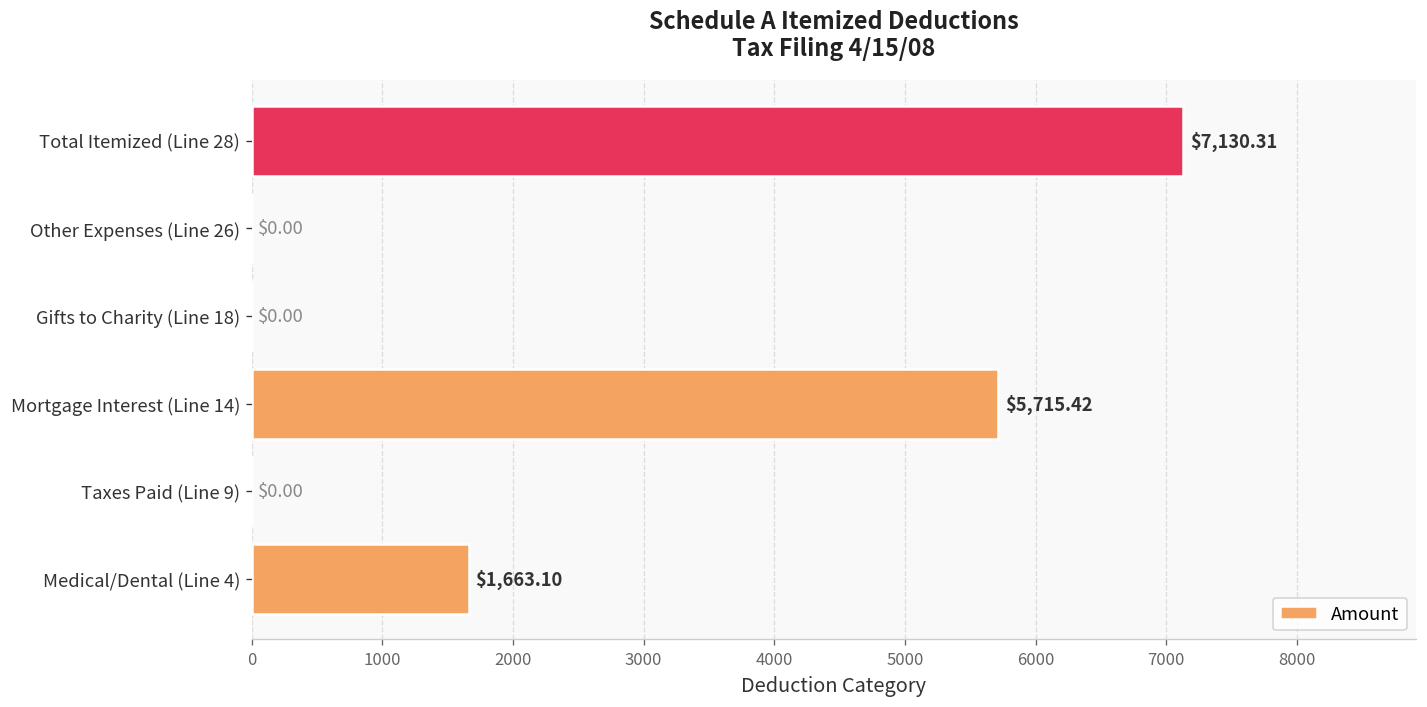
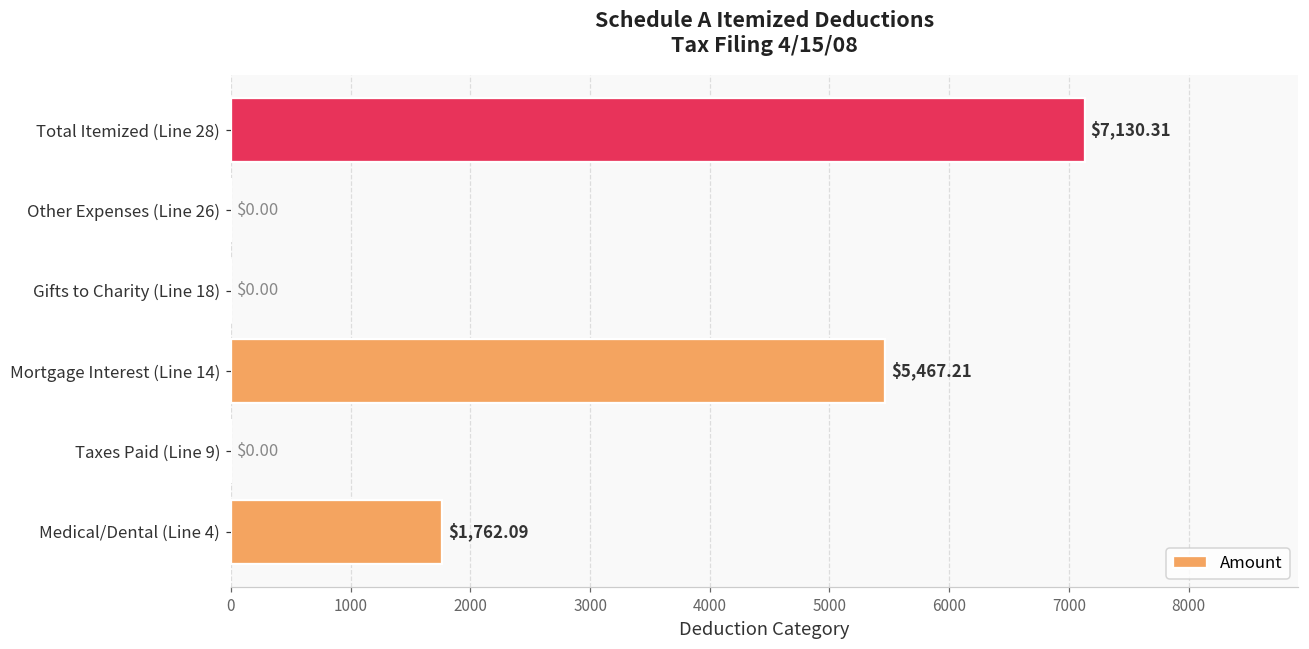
Mortgage Interest (Line 14): $5,715.42 -> $5,467.21
Medical/Dental (Line 4): $1,663.10 -> $1,762.09
